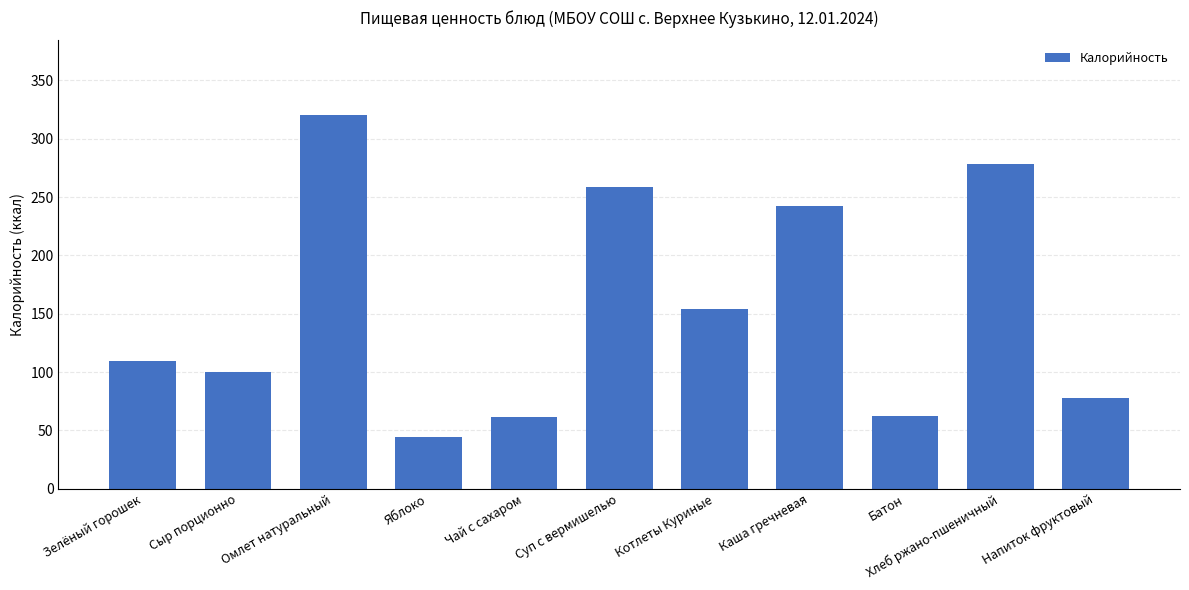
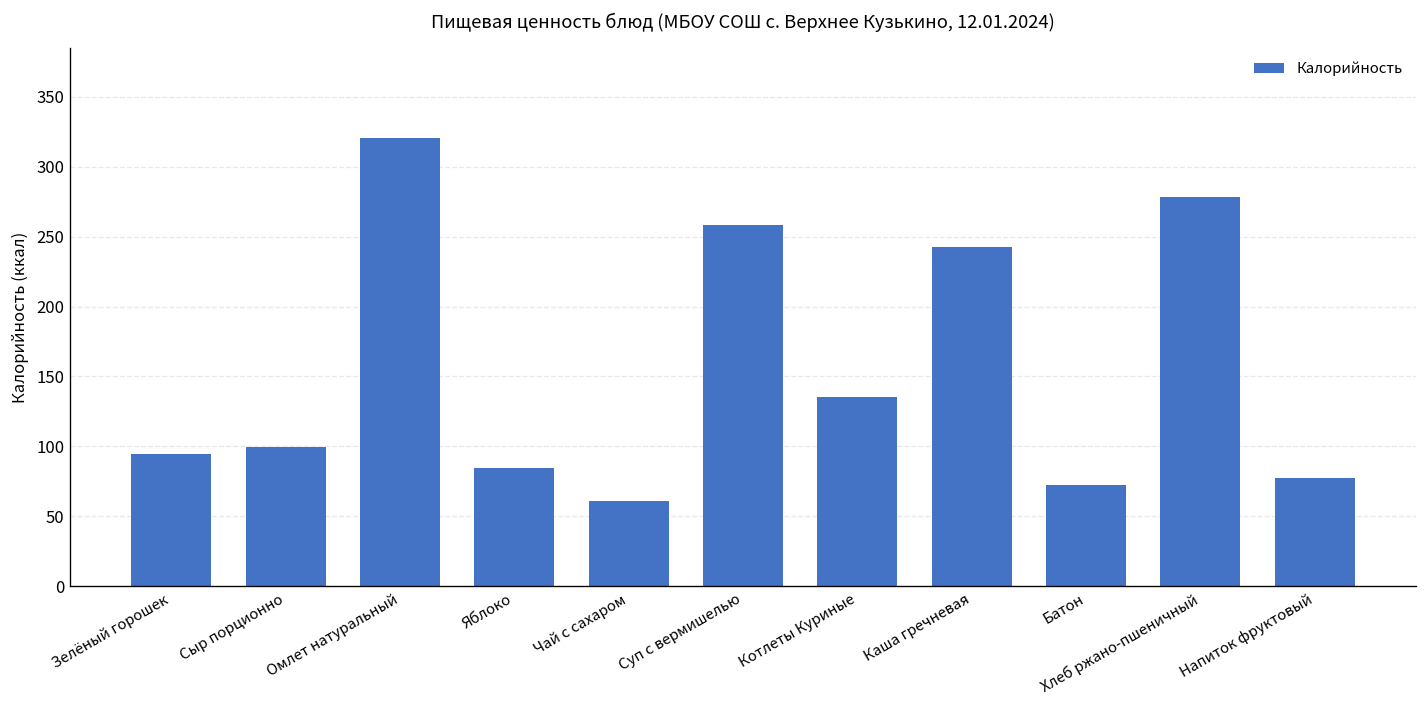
Зелёный горошек: 110 -> 95
Яблоко: 44 -> 84
Котлеты Куриные: 154 -> 135
Батон: 63 -> 73
